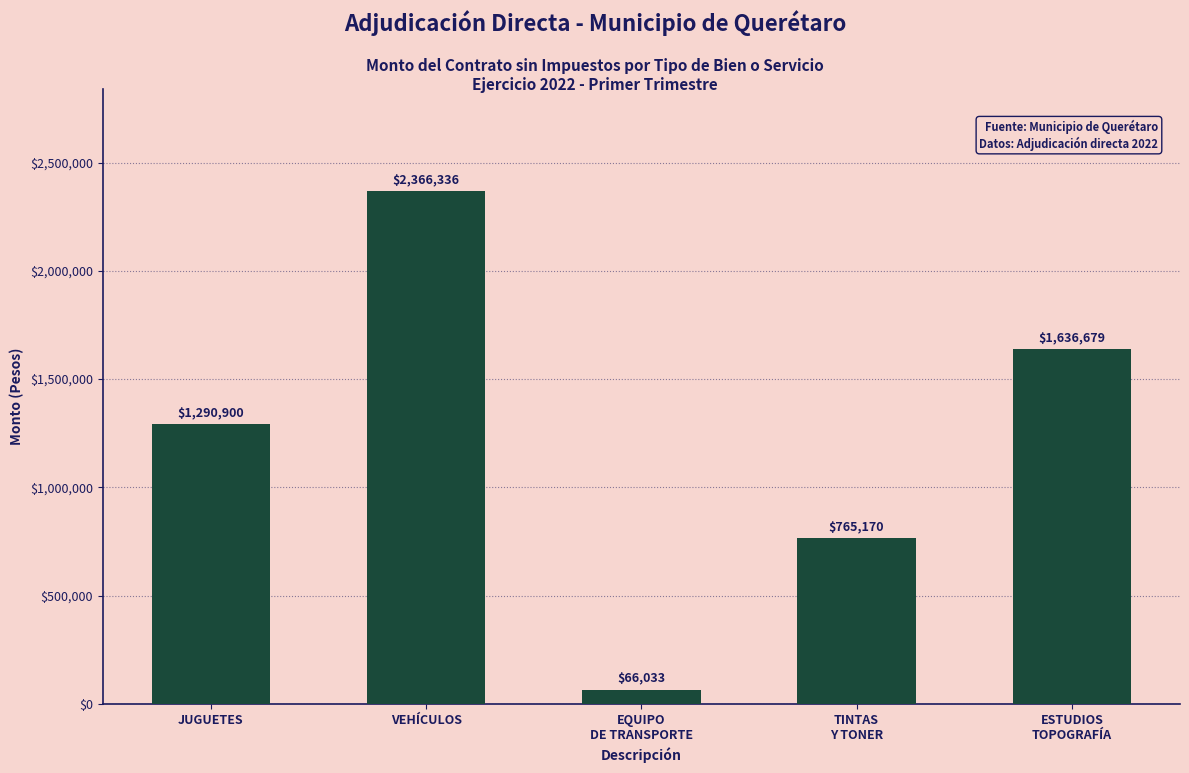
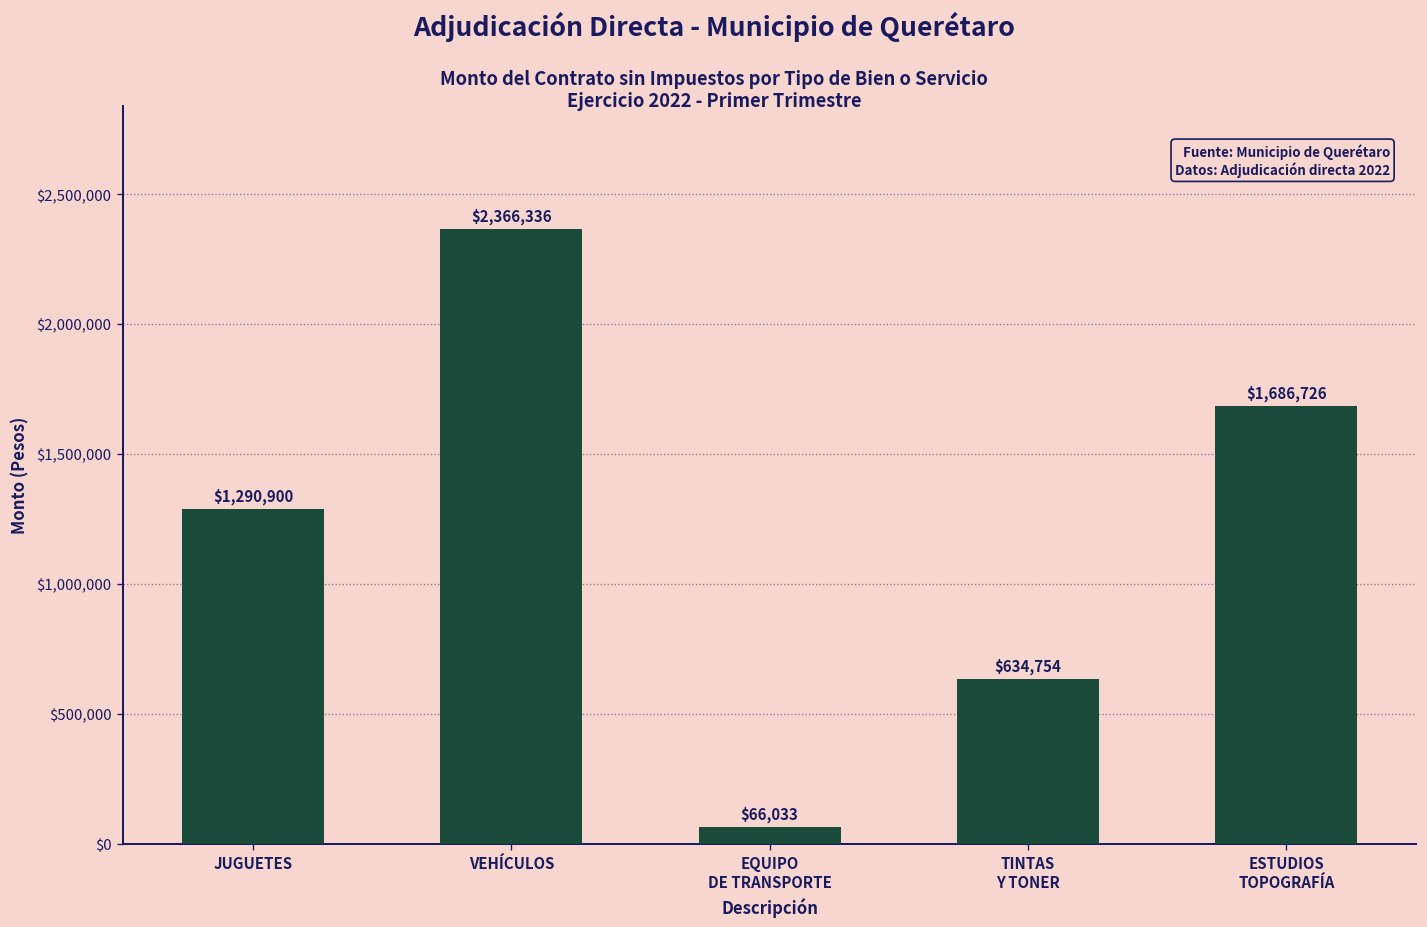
TINTAS Y TONER: $765,170 -> $634,754
ESTUDIOS TOPOGRAFÍA: $1,636,679 -> $1,686,726
